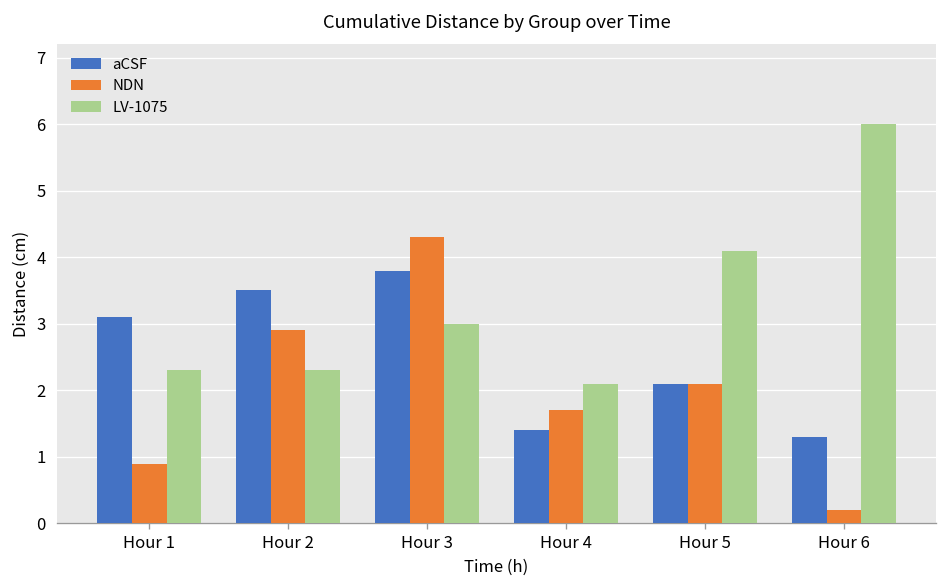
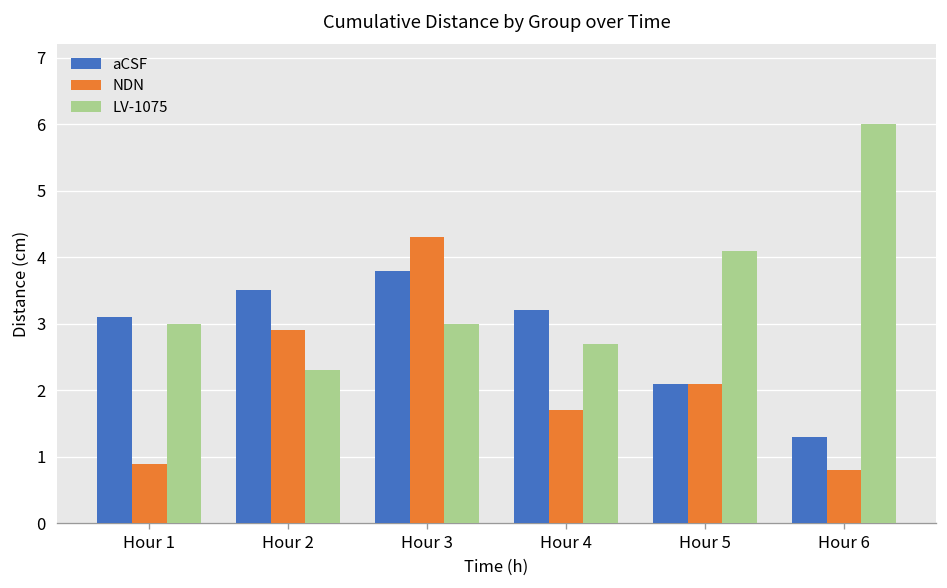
LV-1075, Hour 1: 2.3 -> 3.0
aCSF, Hour 4: 1.4 -> 3.2
LV-1075, Hour 4: 2.1 -> 2.7
NDN, Hour 6: 0.2 -> 0.8
